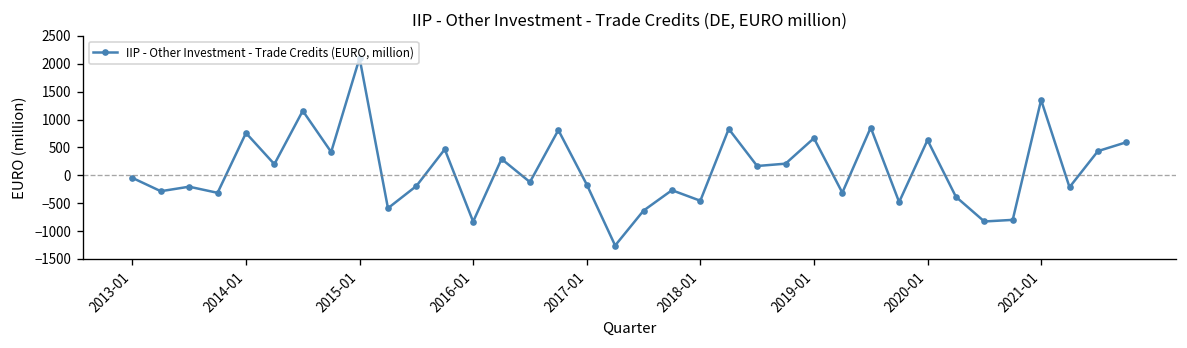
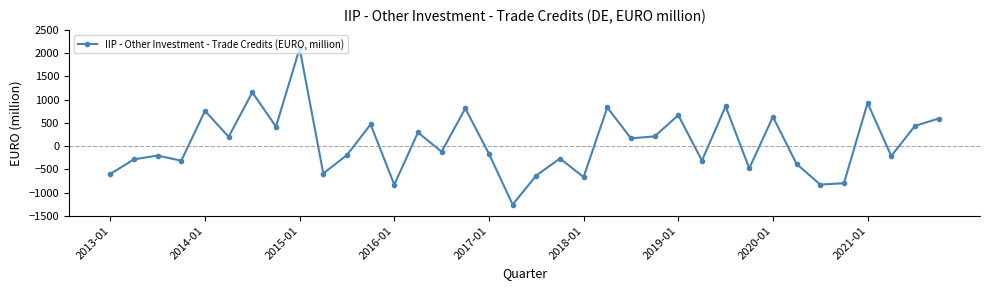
2013-01: 0 -> -600
2018-01: -500 -> -700
2021-01: 1400 -> 900
